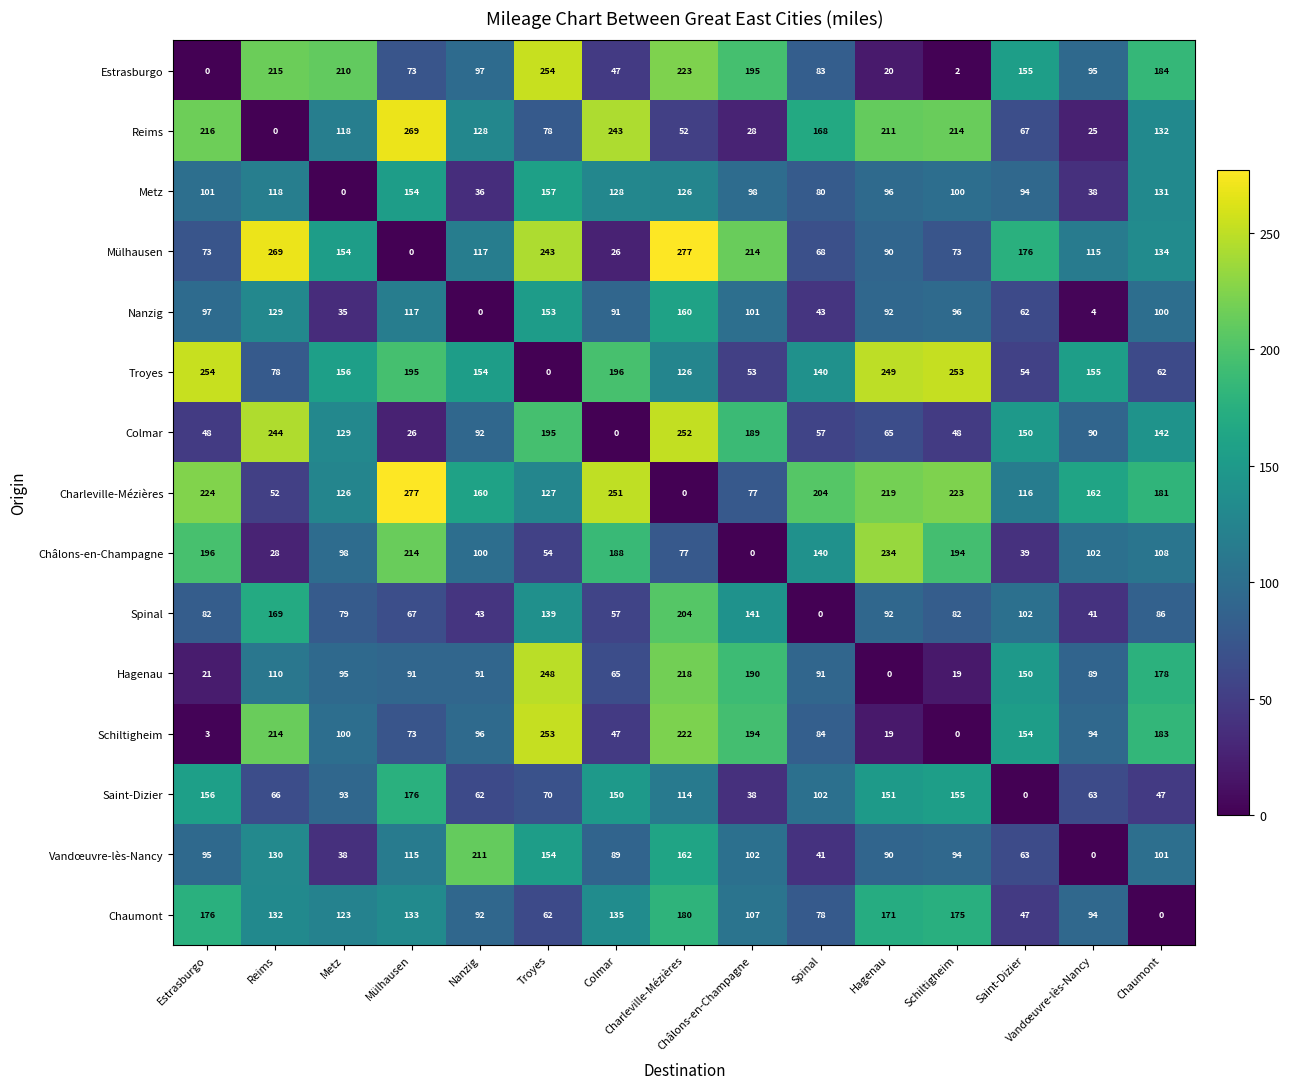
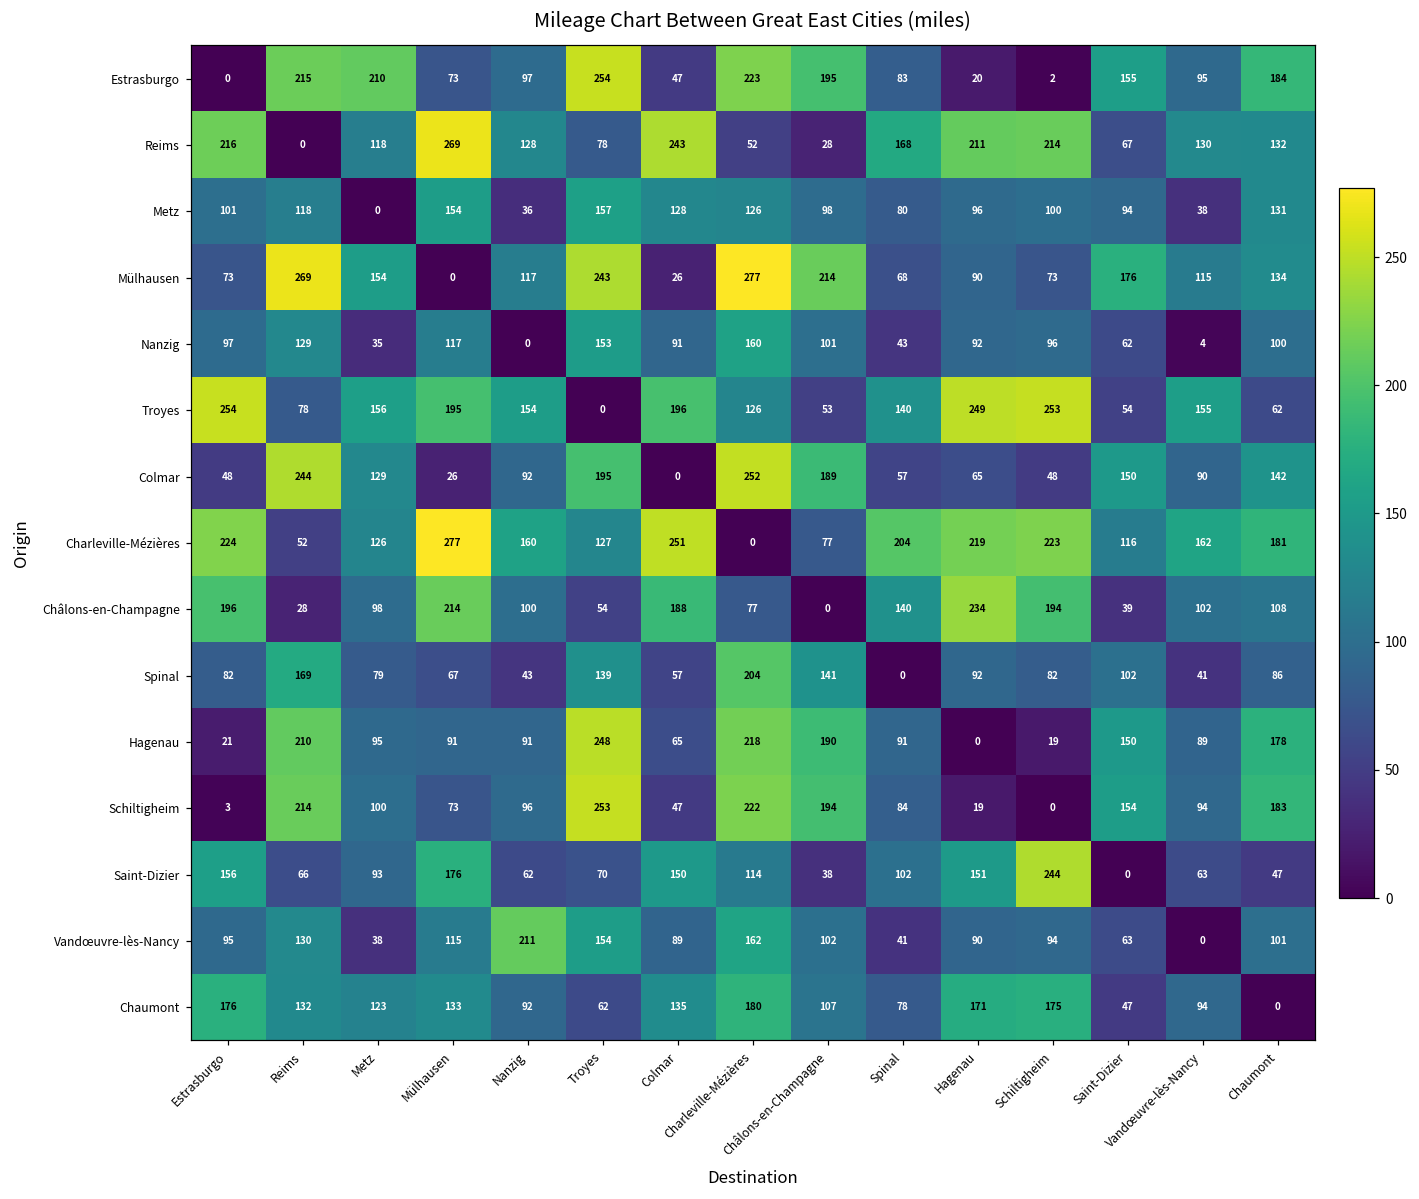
Reims, Vandœuvre-lès-Nancy: 25 -> 130
Hagenau, Reims: 110 -> 210
Saint-Dizier, Schiltigheim: 155 -> 244
